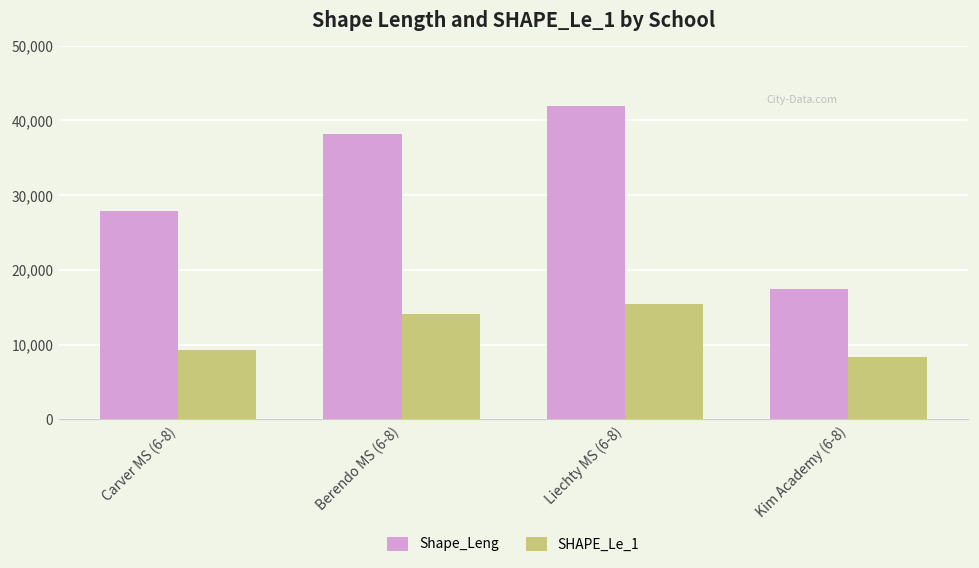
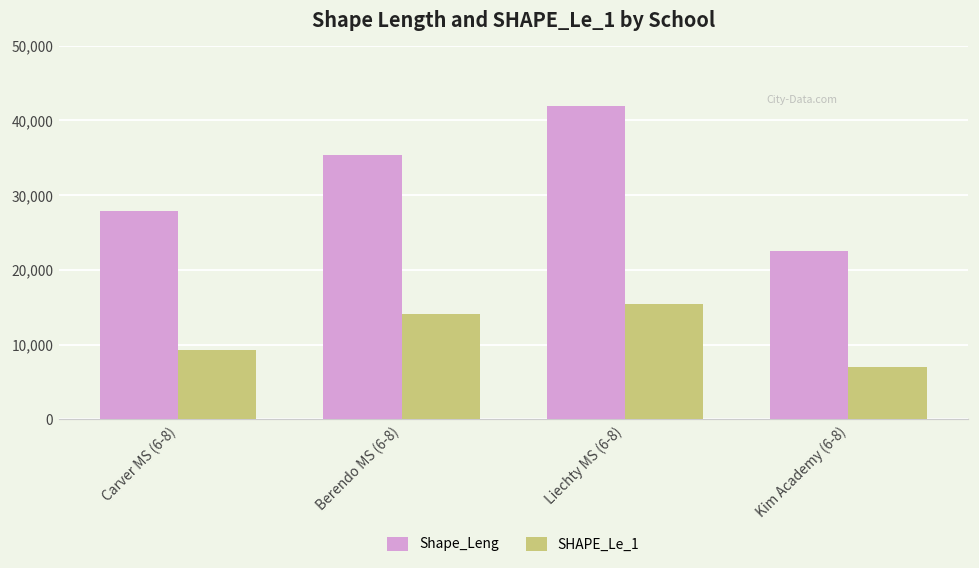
Shape_Leng, Berendo MS (6-8): 38,000 -> 35,000
Shape_Leng, Kim Academy (6-8): 17,000 -> 23,000
SHAPE_Le_1, Kim Academy (6-8): 8,000 -> 7,000
